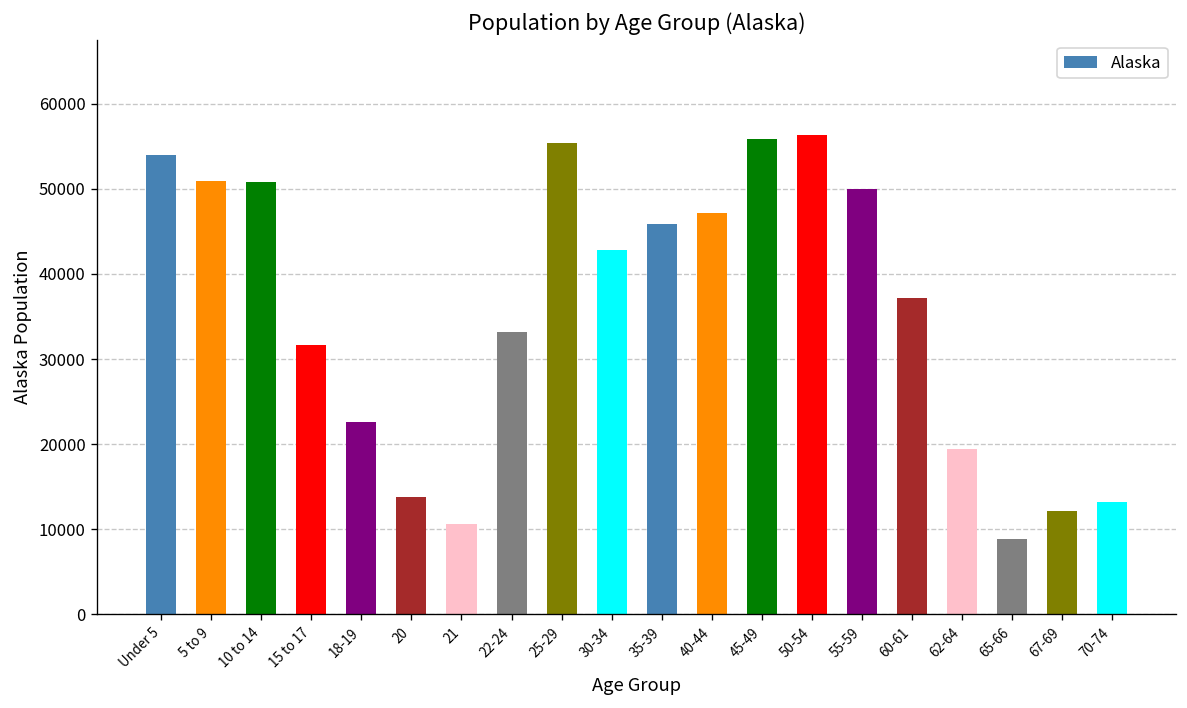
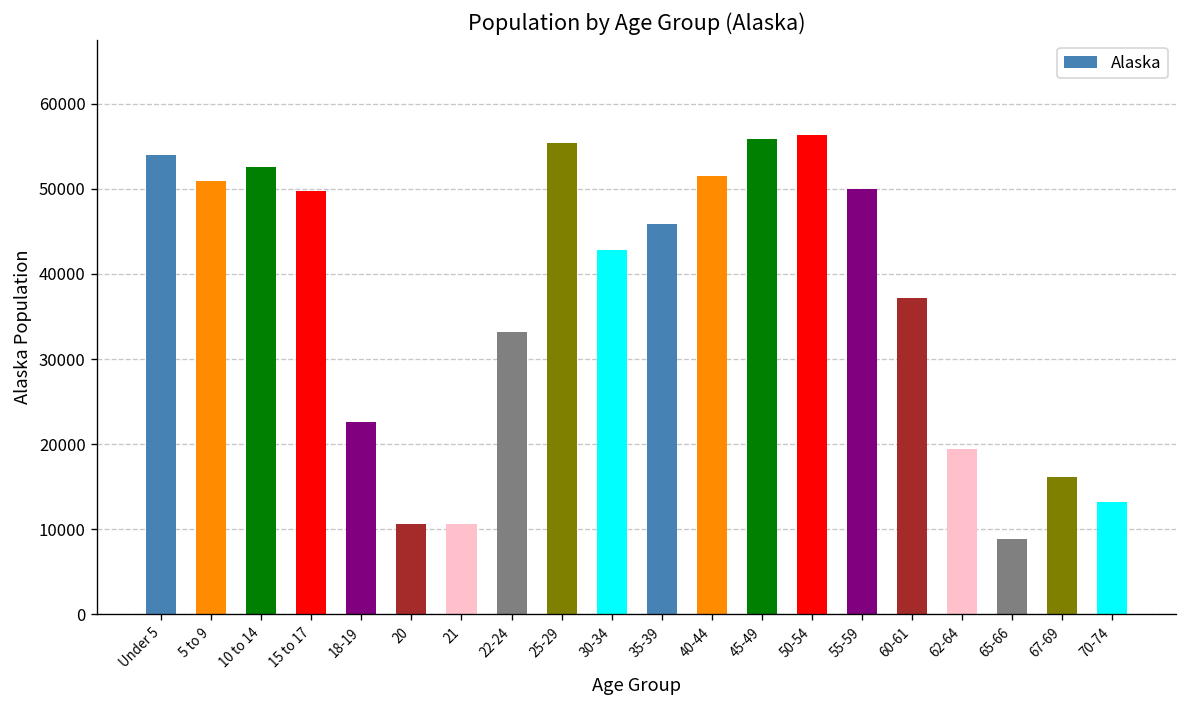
10 to 14: 51000 -> 53000
15 to 17: 32000 -> 50000
20: 14000 -> 11000
40-44: 47000 -> 52000
67-69: 12000 -> 16000
